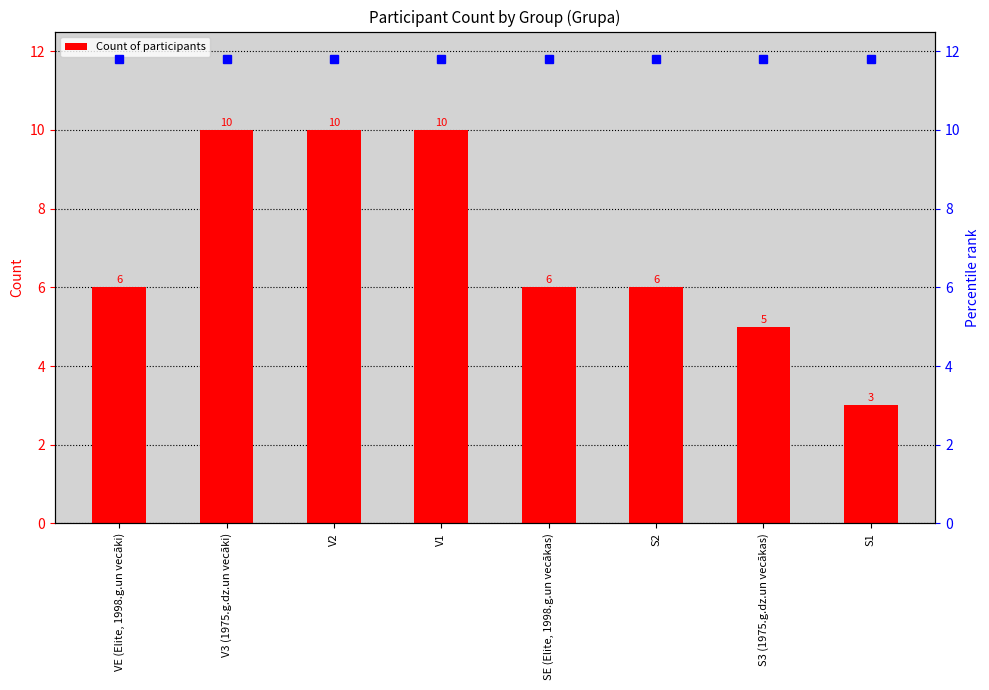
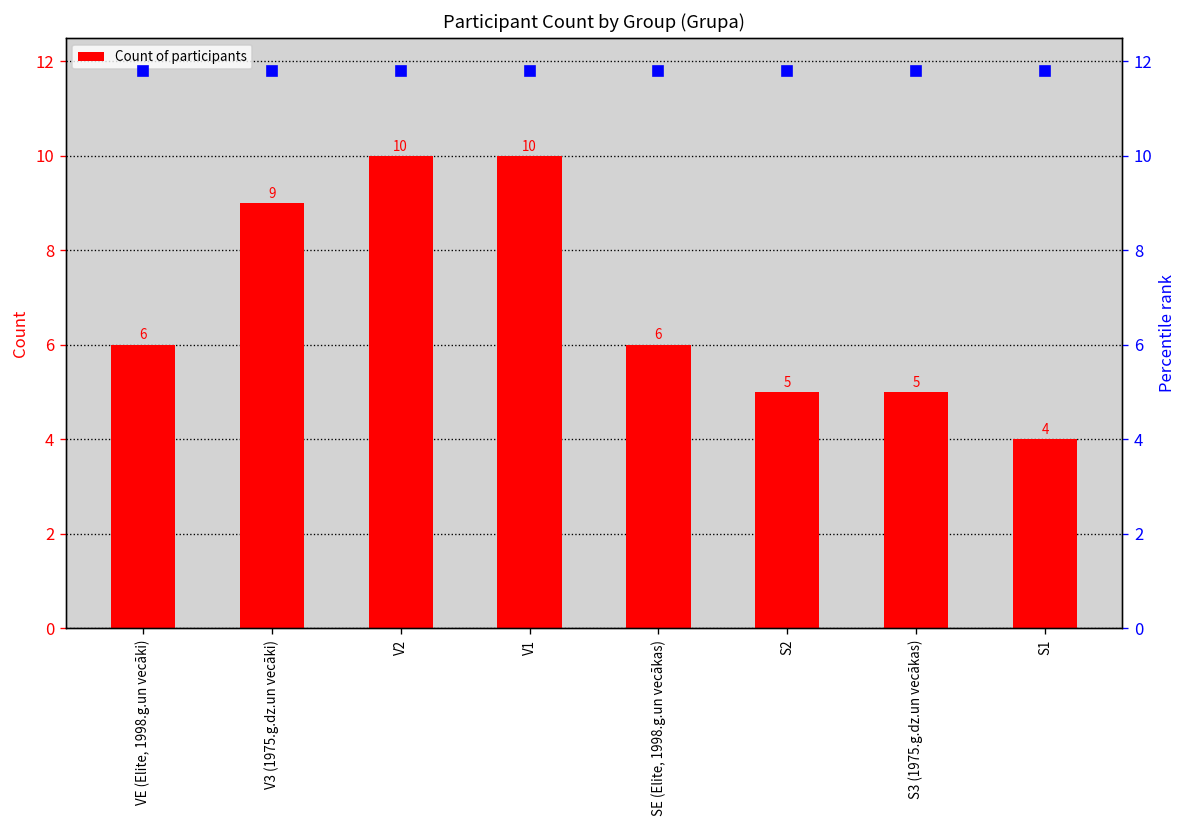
Count of participants, V3 (1975.g.dz.un vecāki): 10 -> 9
Count of participants, S2: 6 -> 5
Count of participants, S1: 3 -> 4
